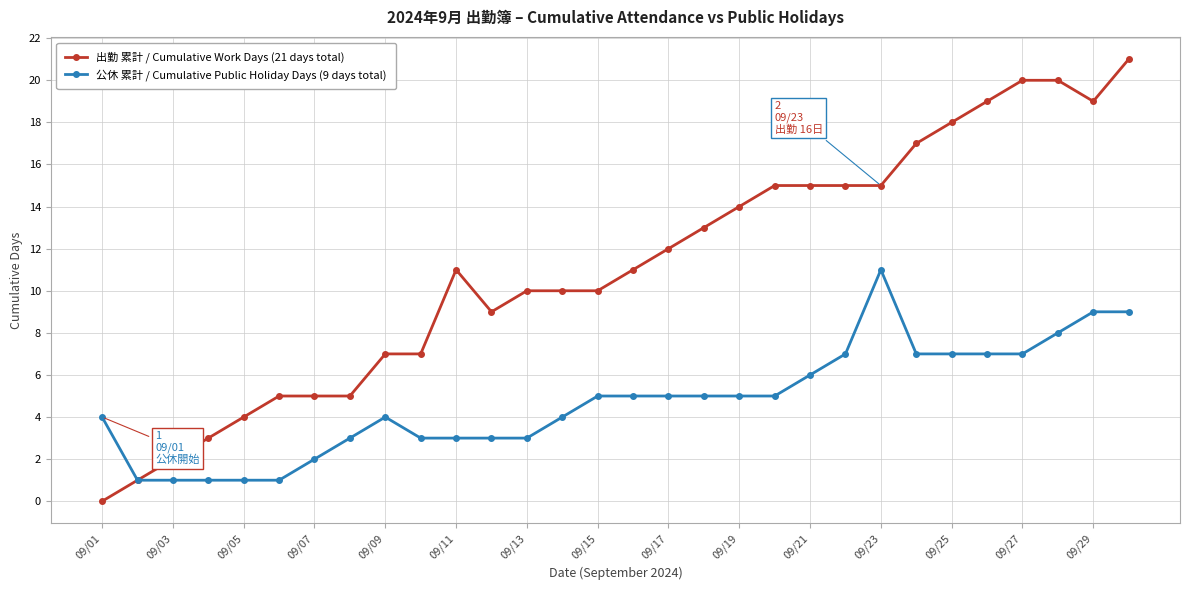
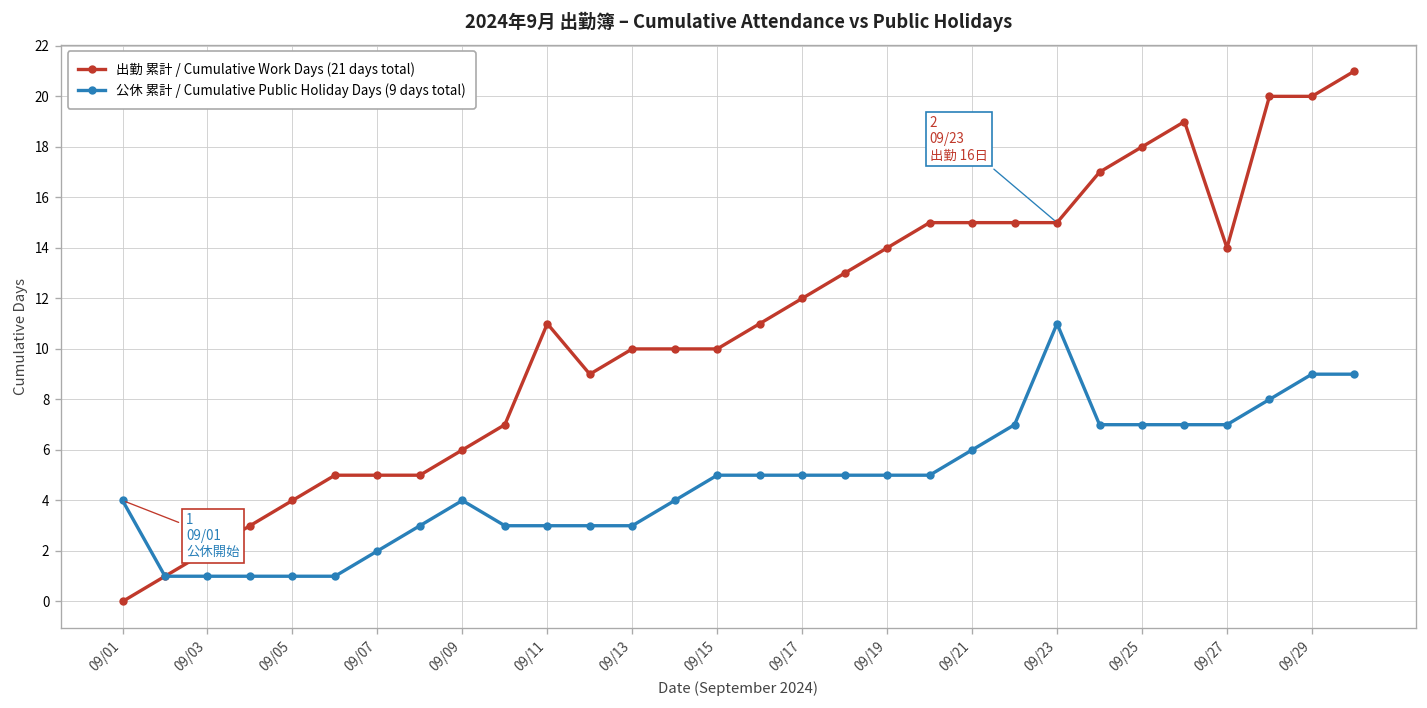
出勤 累計 / Cumulative Work Days (21 days total), 09/09: 7 -> 6
出勤 累計 / Cumulative Work Days (21 days total), 09/27: 20 -> 14
出勤 累計 / Cumulative Work Days (21 days total), 09/29: 19 -> 20
